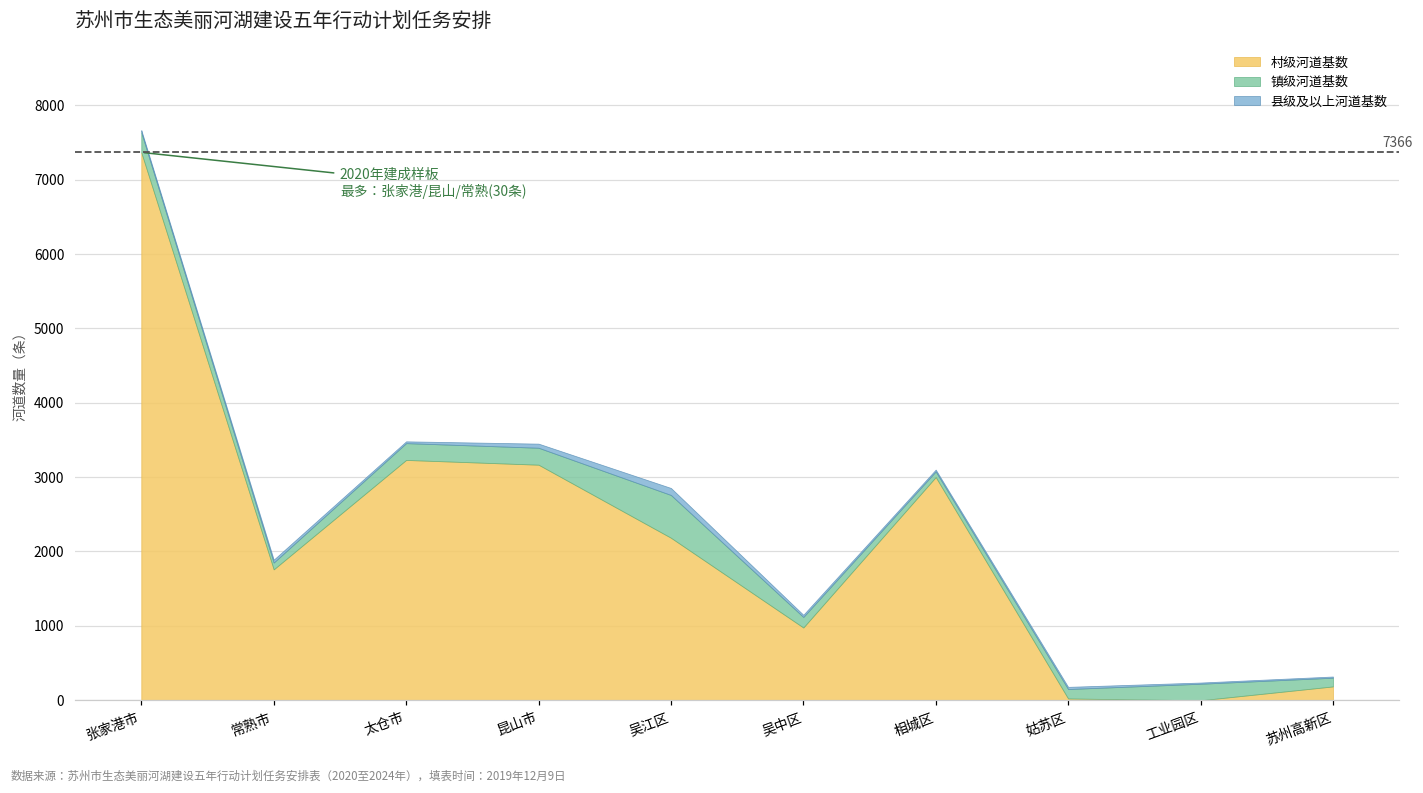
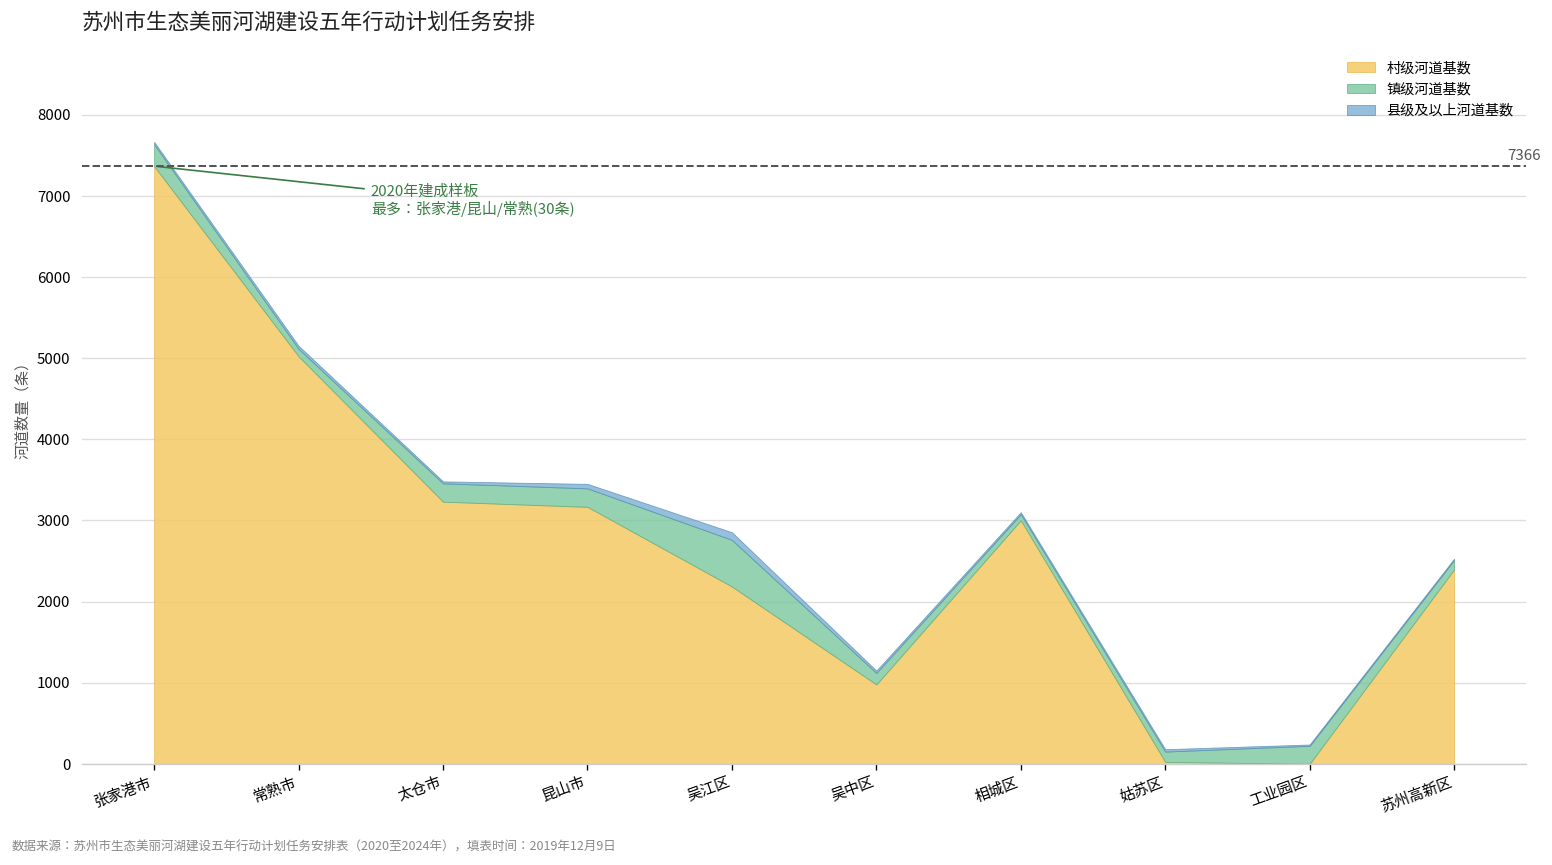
村级河道基数, 常熟市: 1800 -> 5000
村级河道基数, 苏州高新区: 200 -> 2400
